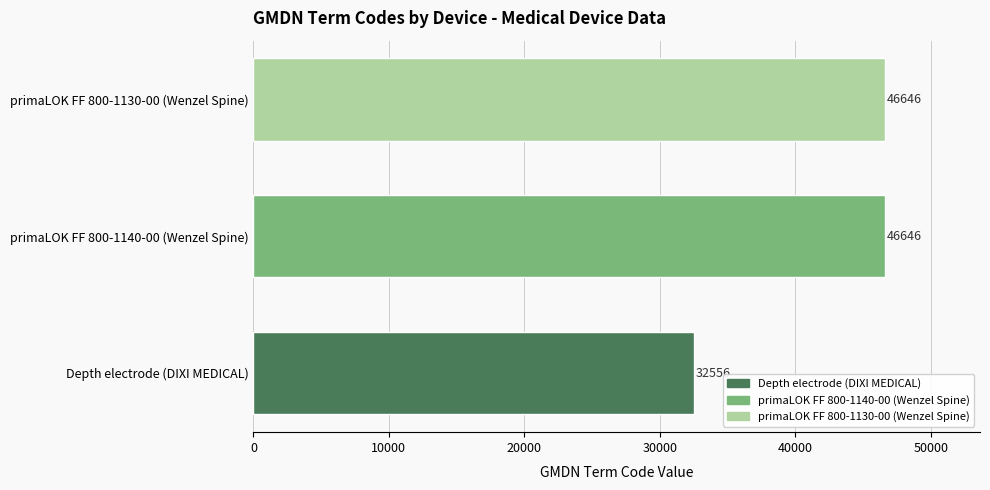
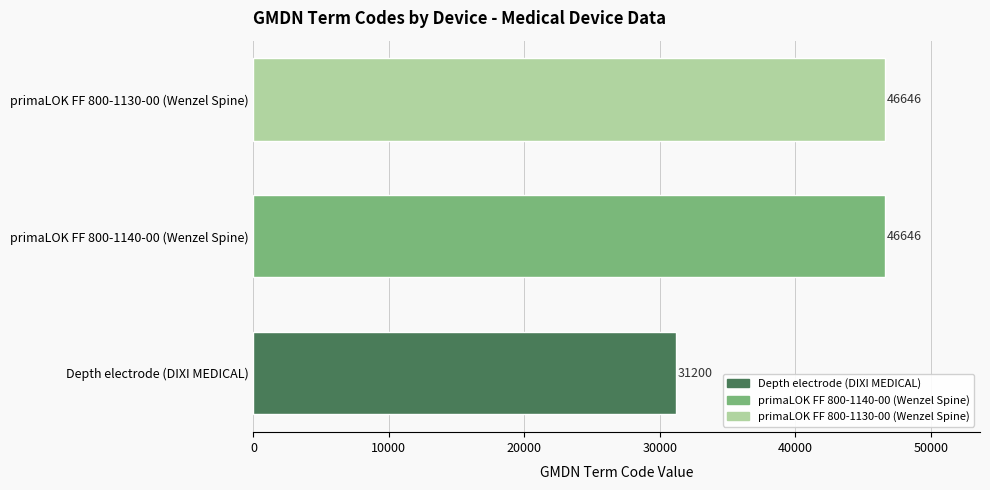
Depth electrode (DIXI MEDICAL): 32600 -> 31200
